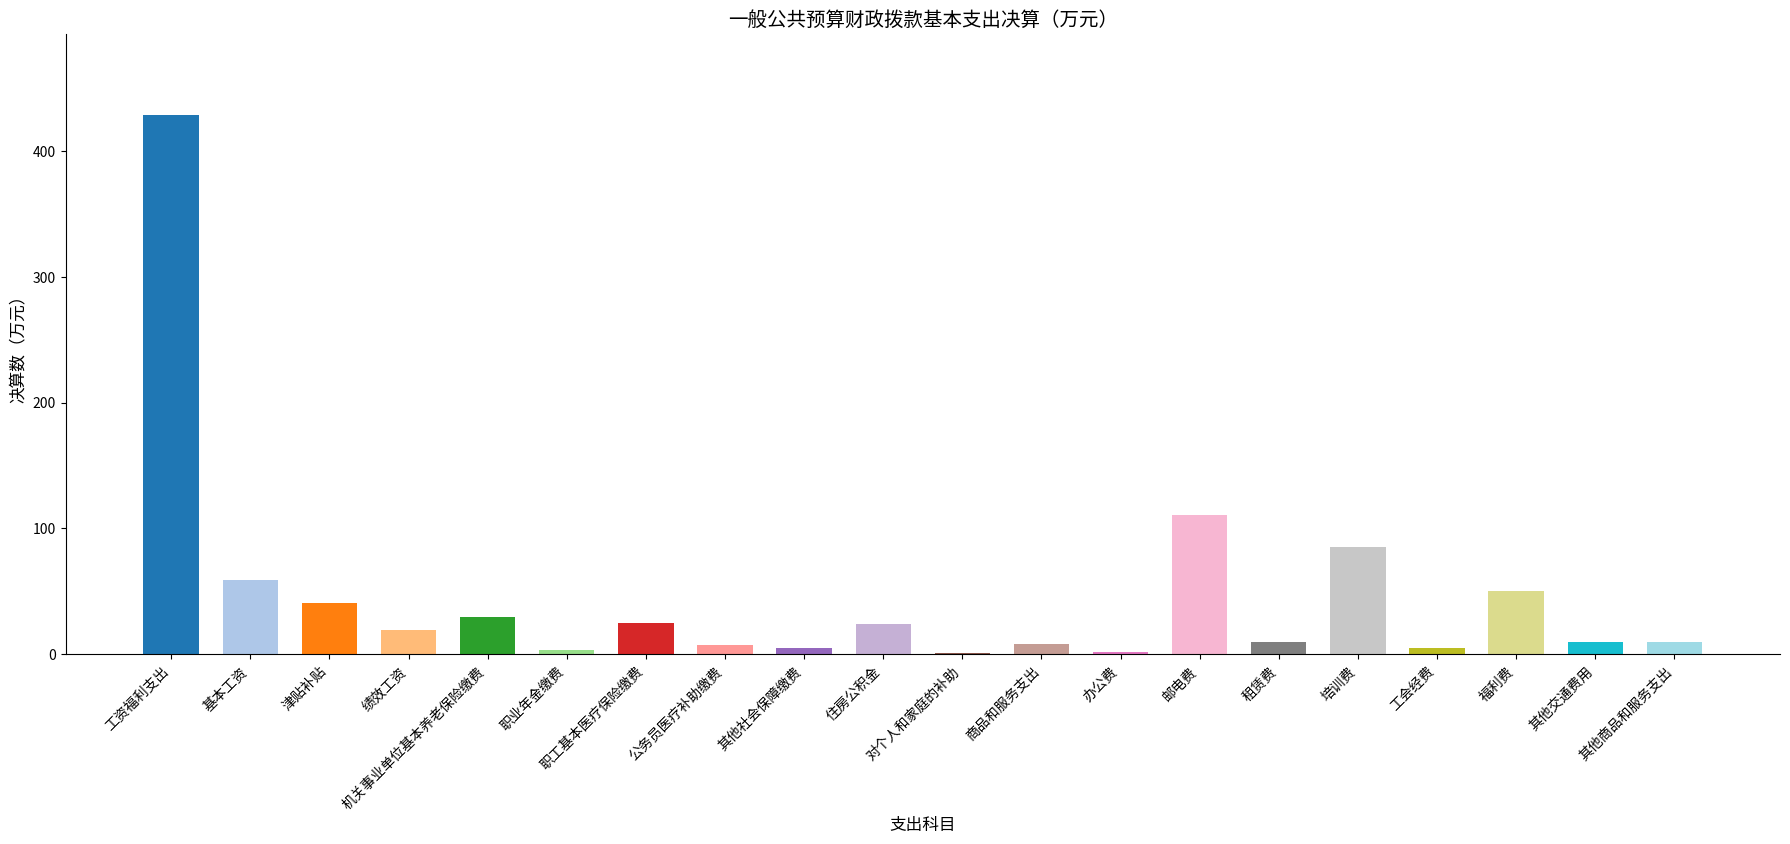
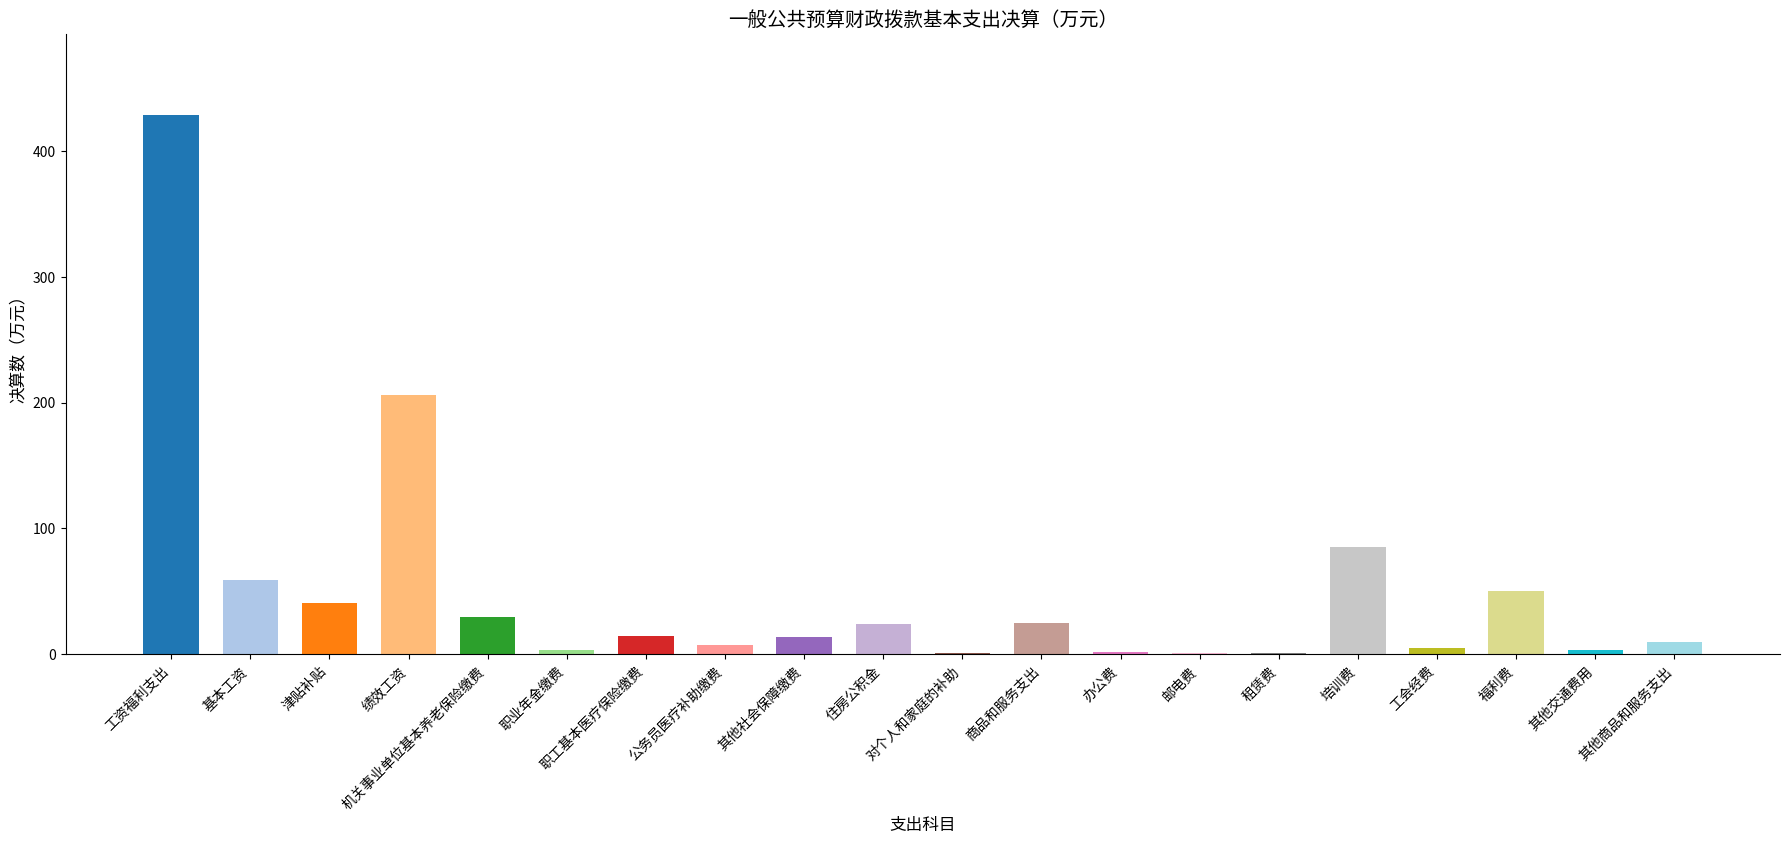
绩效工资: 19 -> 206
职工基本医疗保险缴费: 25 -> 14
其他社会保障缴费: 5 -> 14
商品和服务支出: 8 -> 25
邮电费: 111 -> 1
租赁费: 10 -> 1
其他交通费用: 10 -> 3
